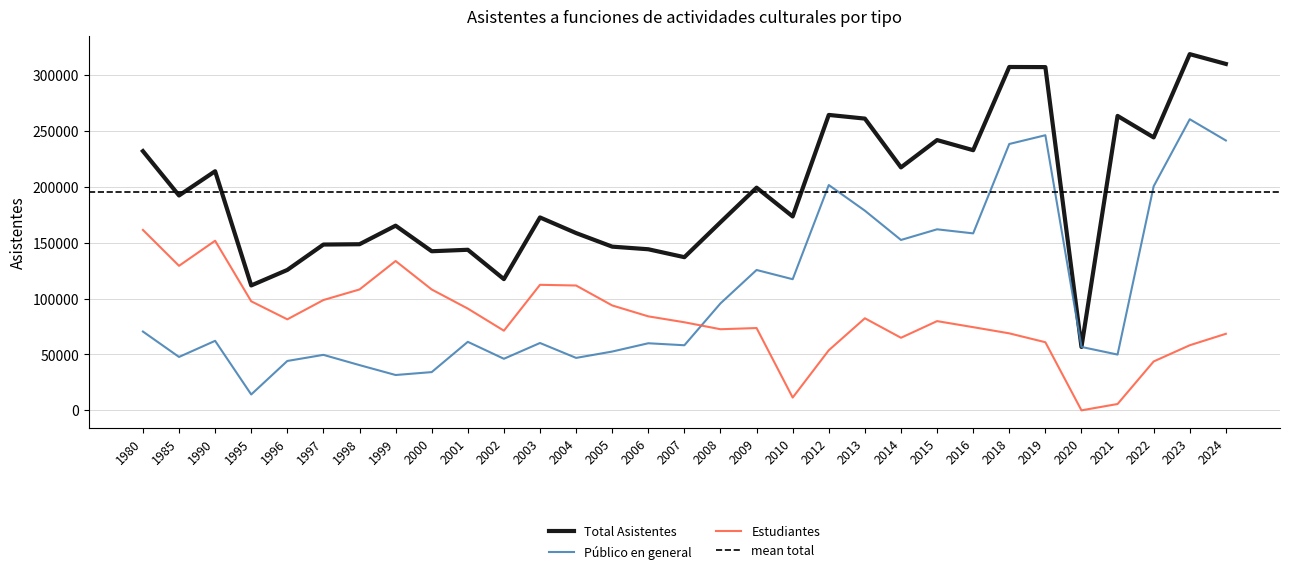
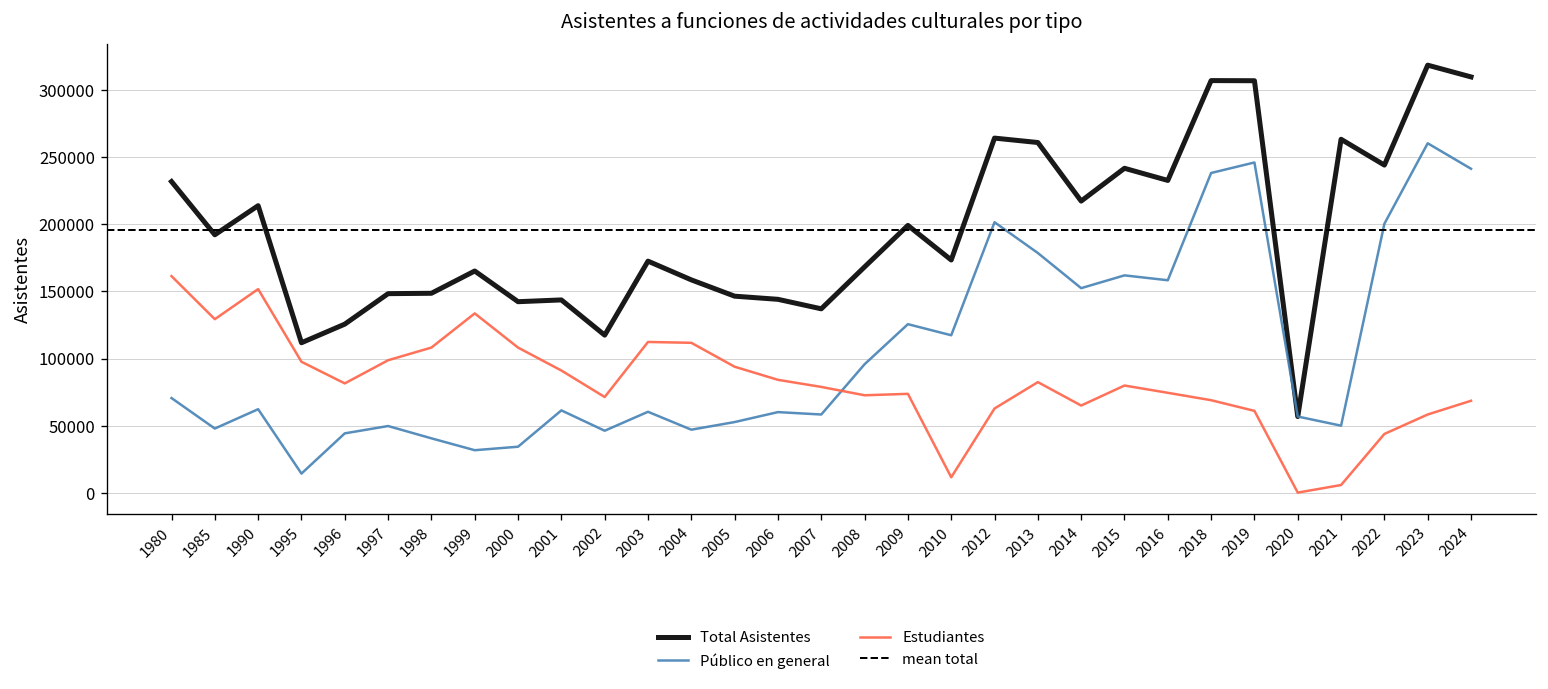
Estudiantes, 2012: 54000 -> 63000
